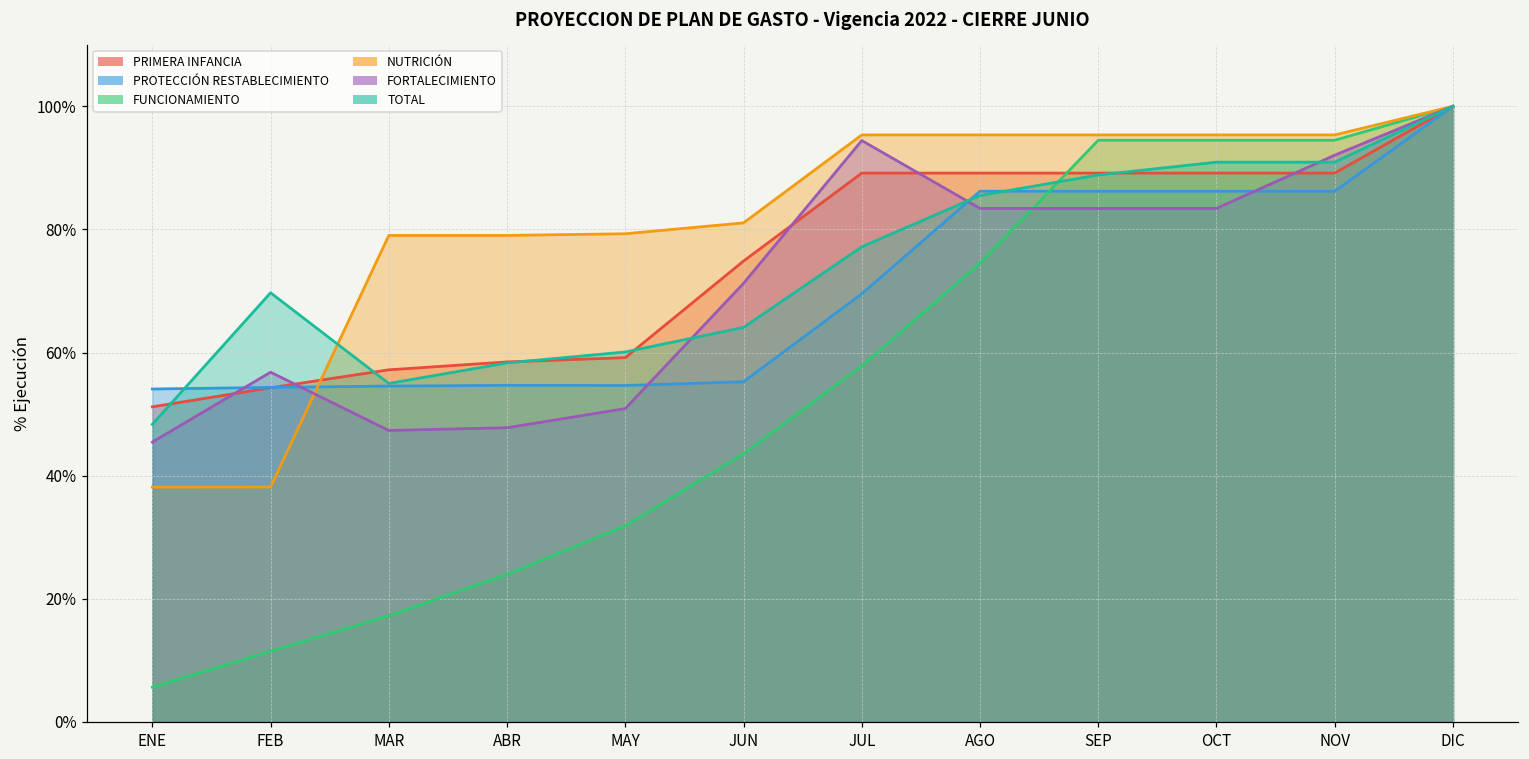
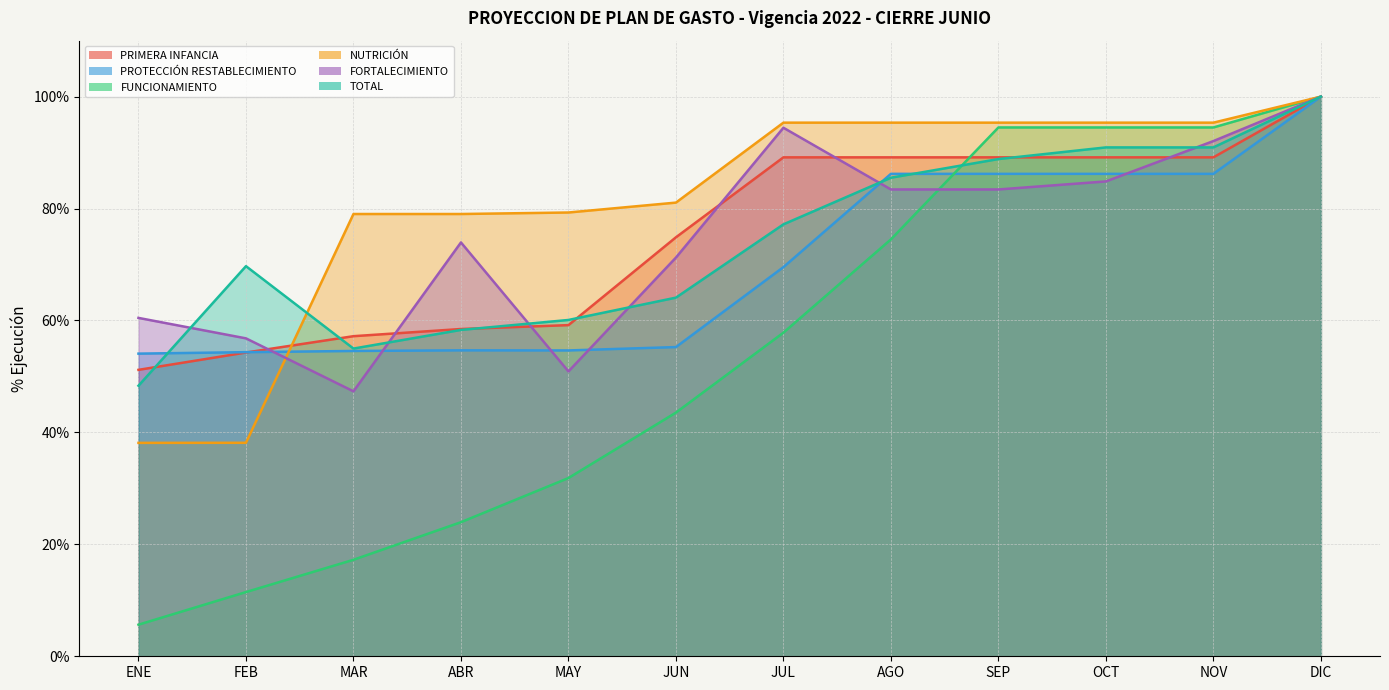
FORTALECIMIENTO, ENE: 45% -> 60%
FORTALECIMIENTO, ABR: 48% -> 74%
FORTALECIMIENTO, OCT: 83% -> 85%
